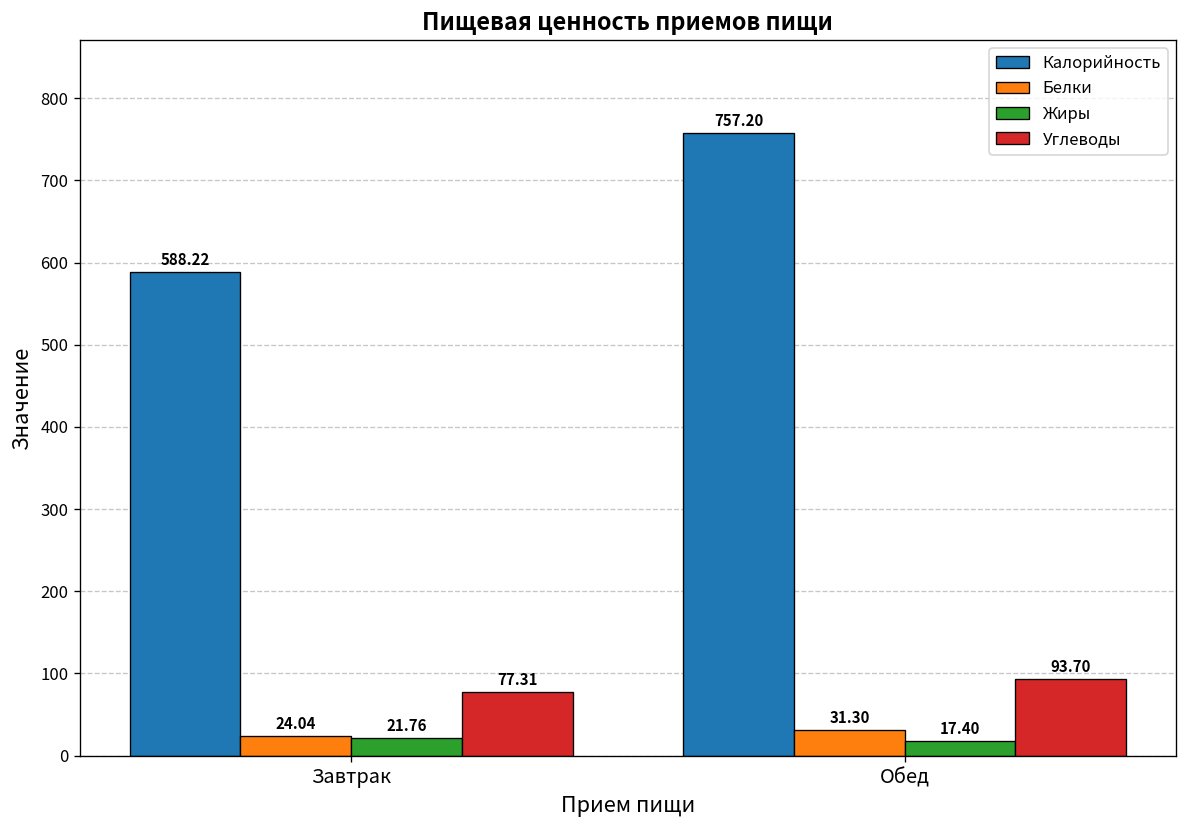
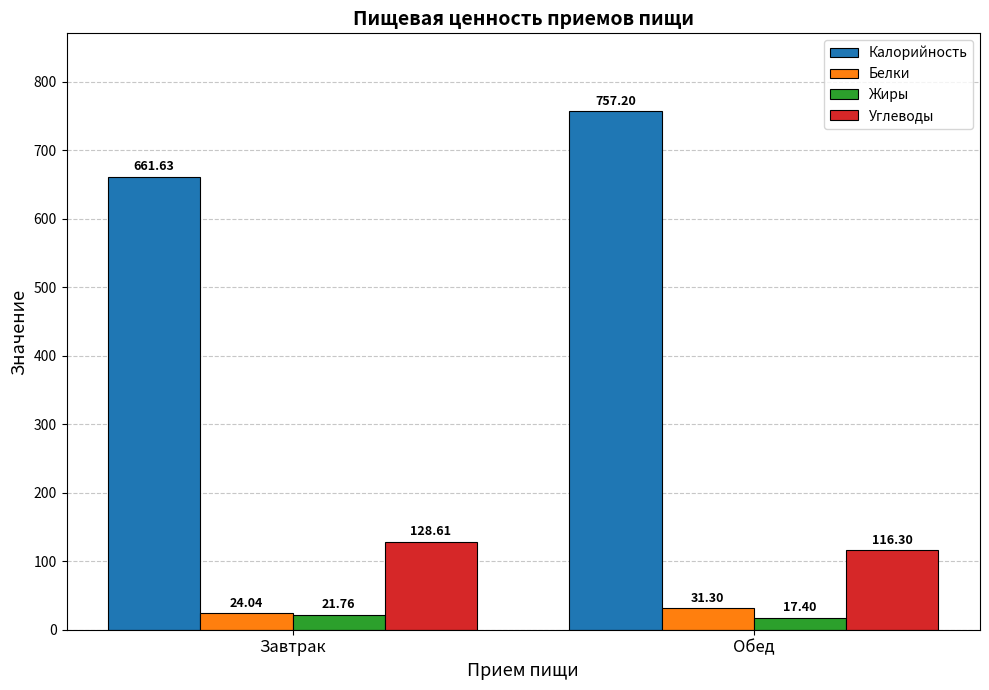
Калорийность, Завтрак: 588.22 -> 661.63
Углеводы, Завтрак: 77.31 -> 128.61
Углеводы, Обед: 93.70 -> 116.30
